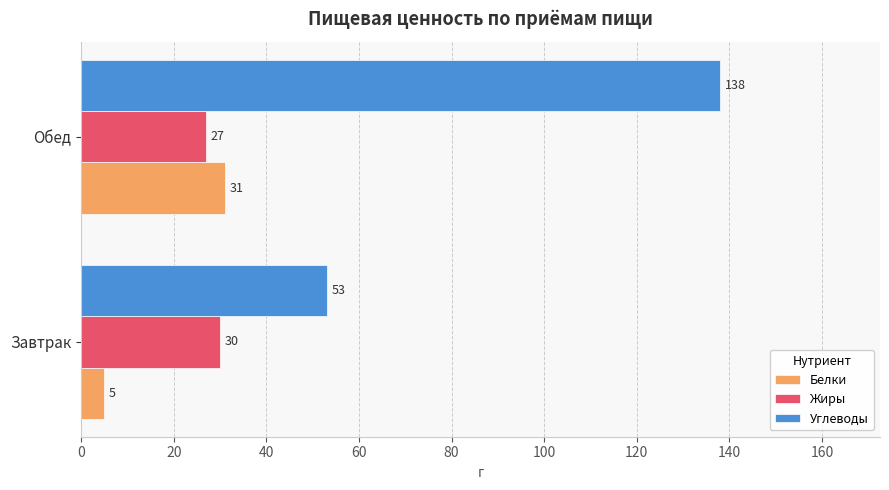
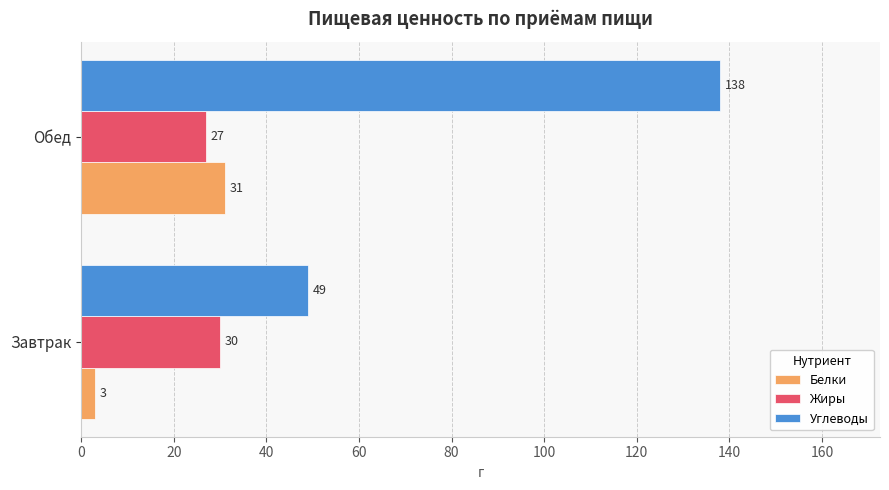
Углеводы, Завтрак: 53 -> 49
Белки, Завтрак: 5 -> 3
